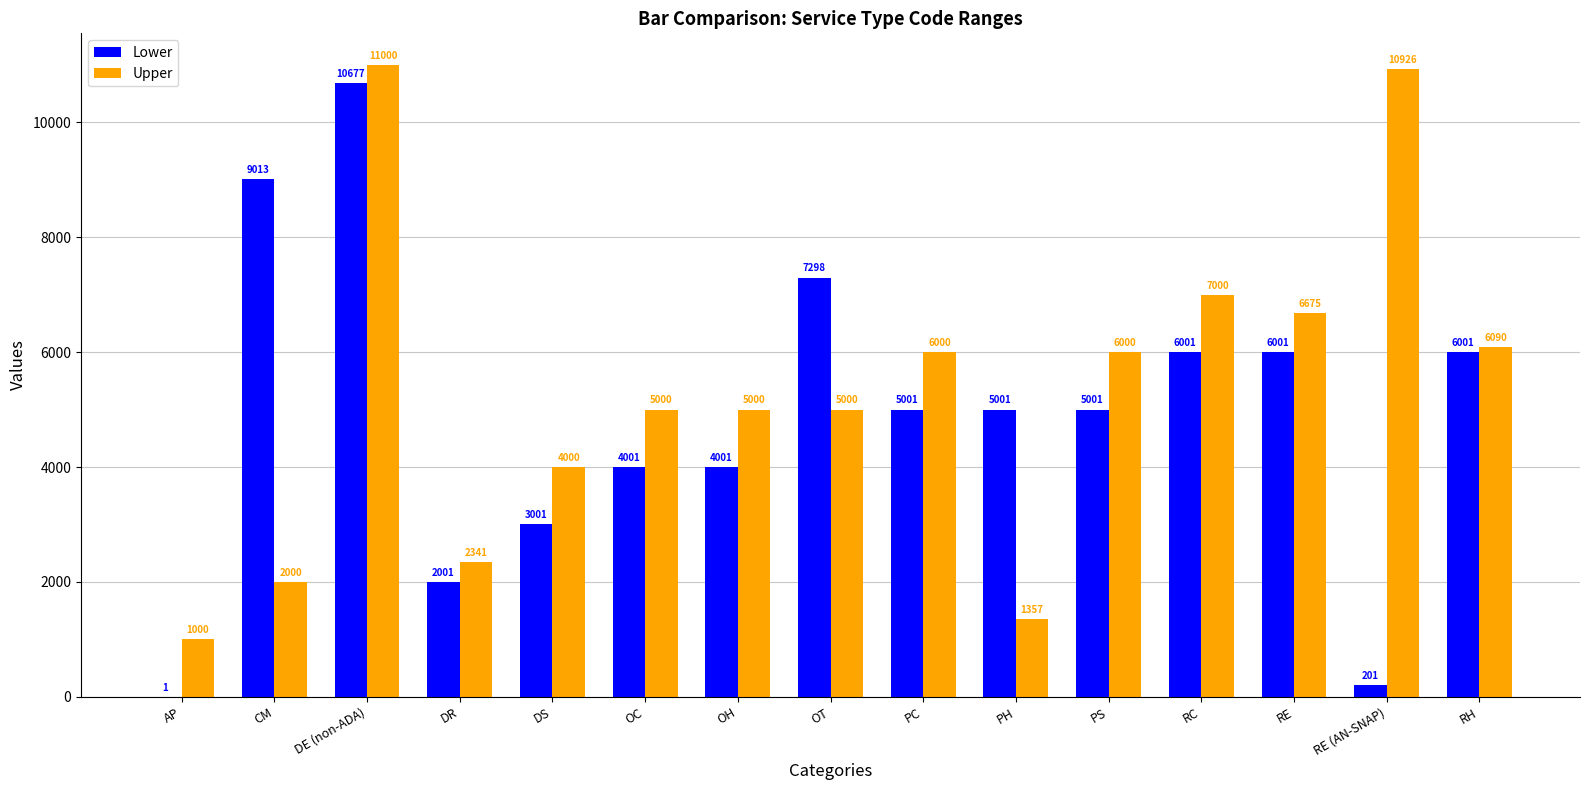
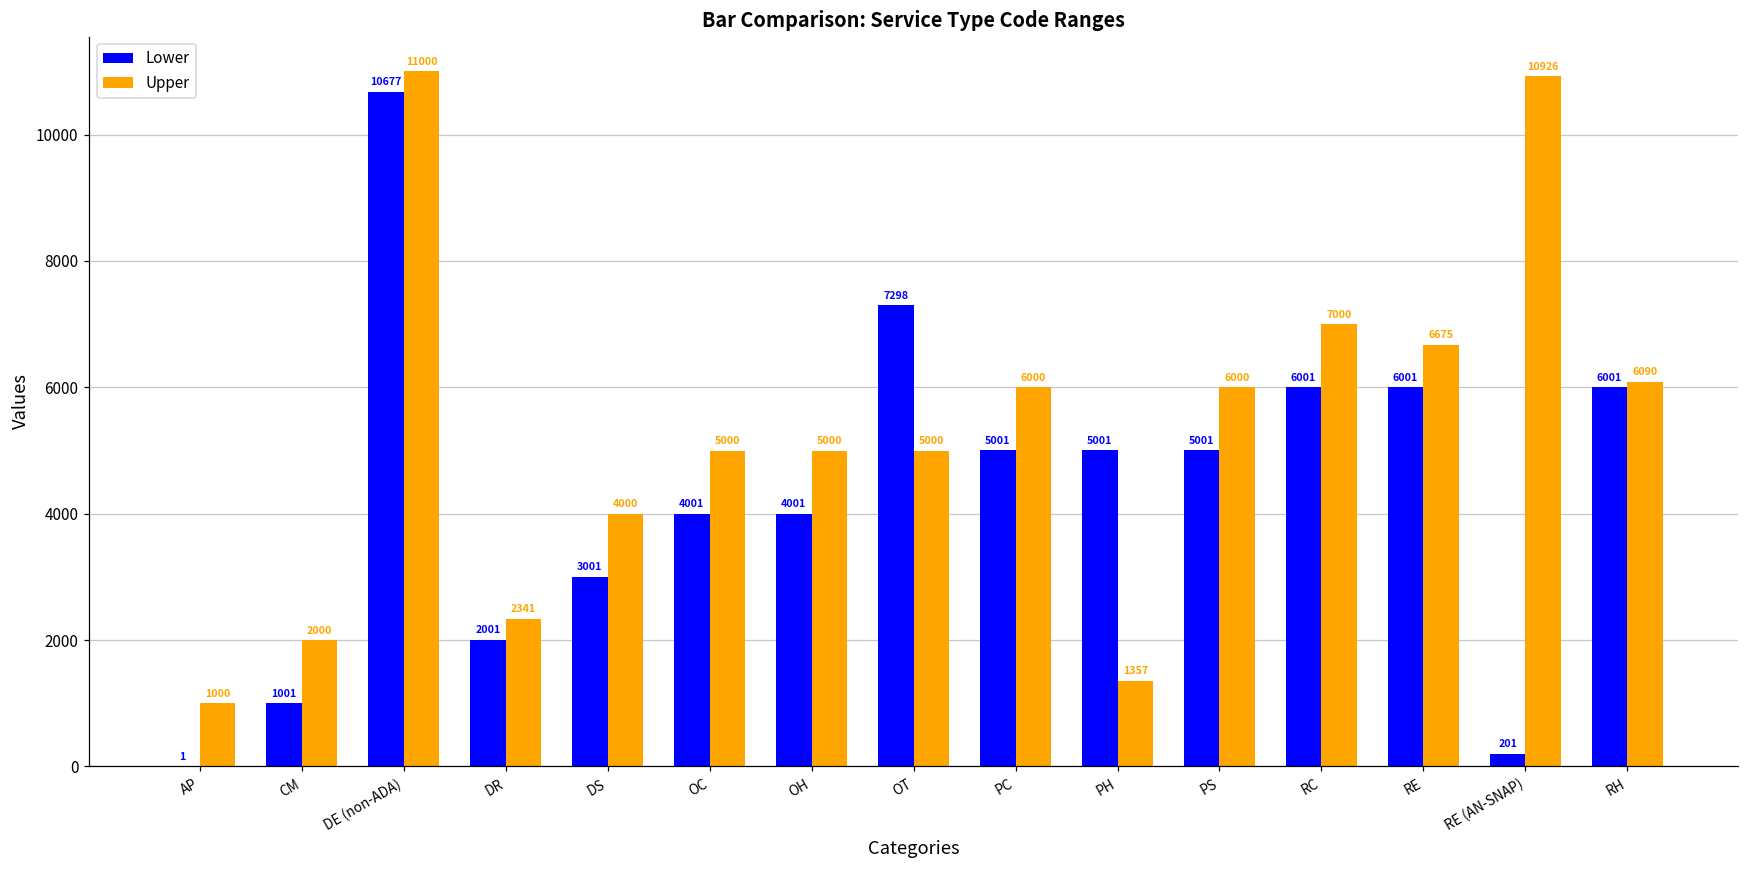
Lower, CM: 9013 -> 1001
